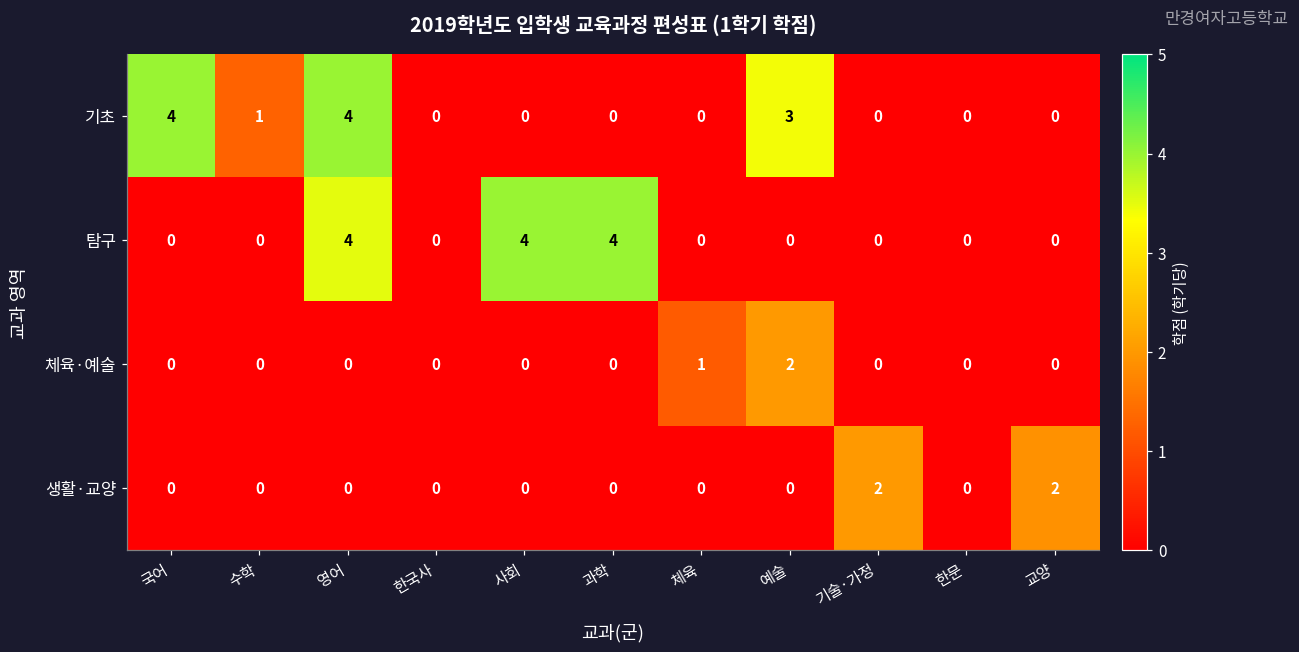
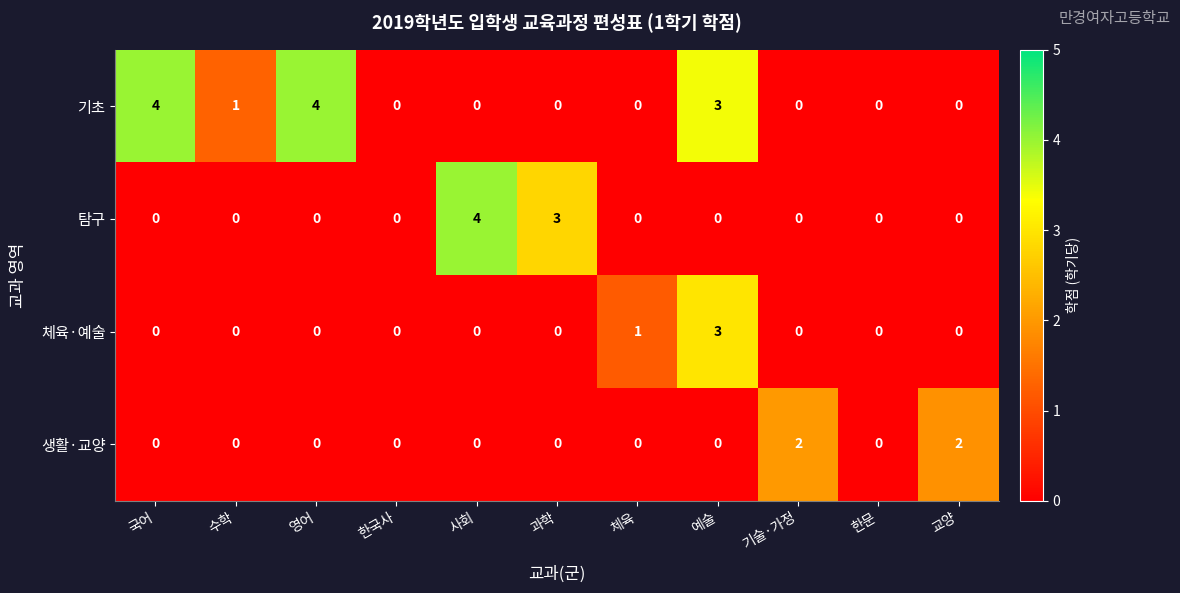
탐구, 영어: 4 -> 0
탐구, 과학: 4 -> 3
체육·예술, 예술: 2 -> 3
